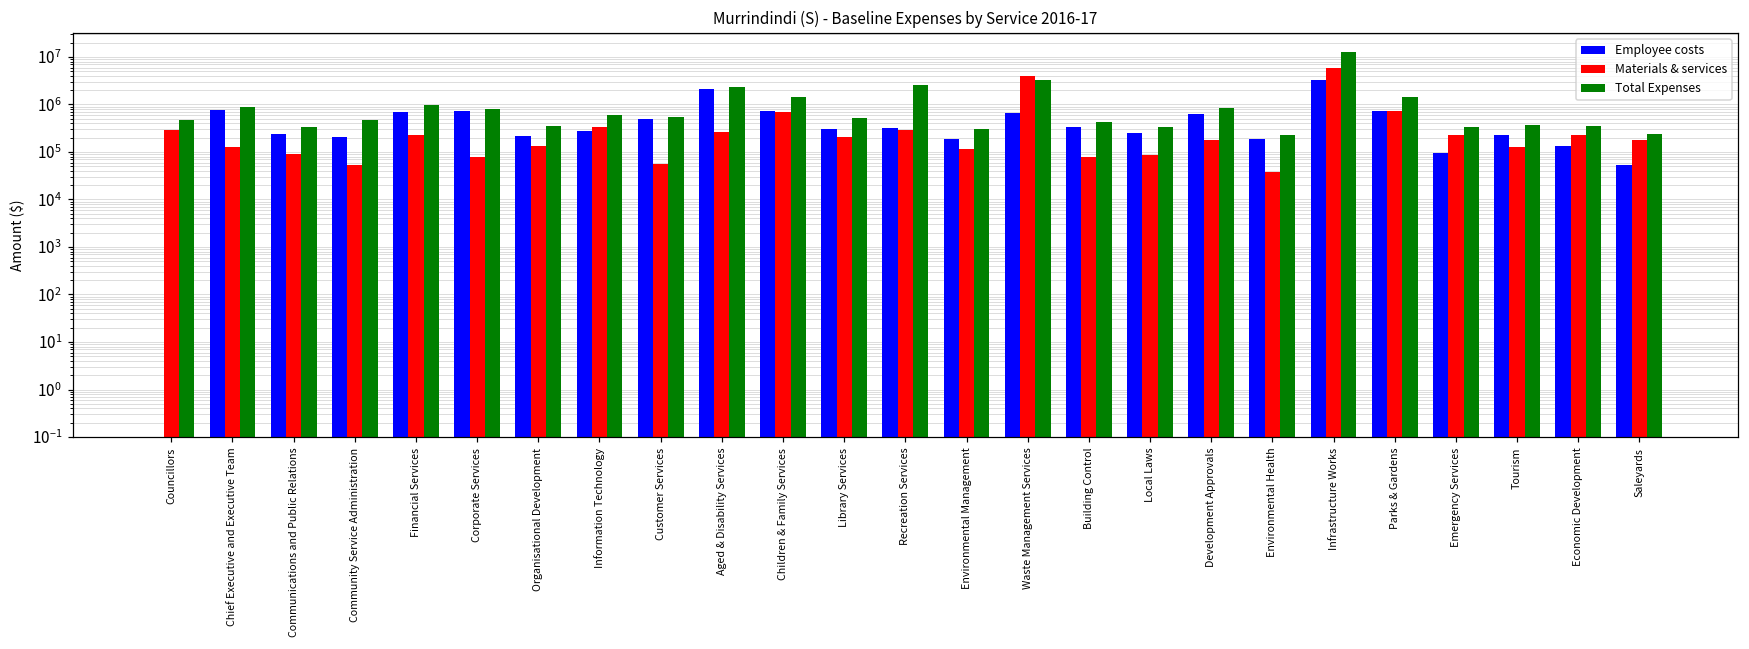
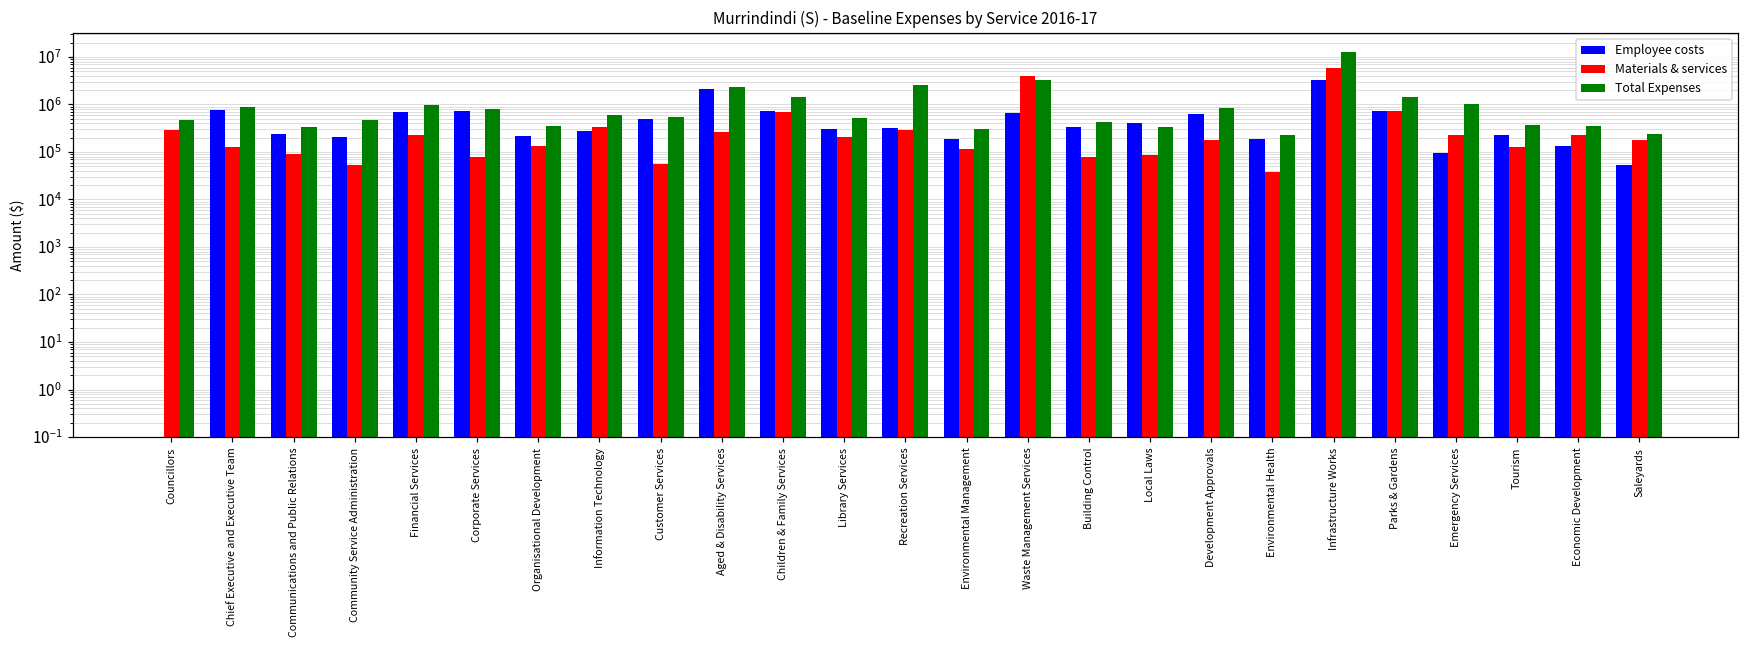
Employee costs, Local Laws: 200000 -> 400000
Total Expenses, Emergency Services: 300000 -> 1000000
